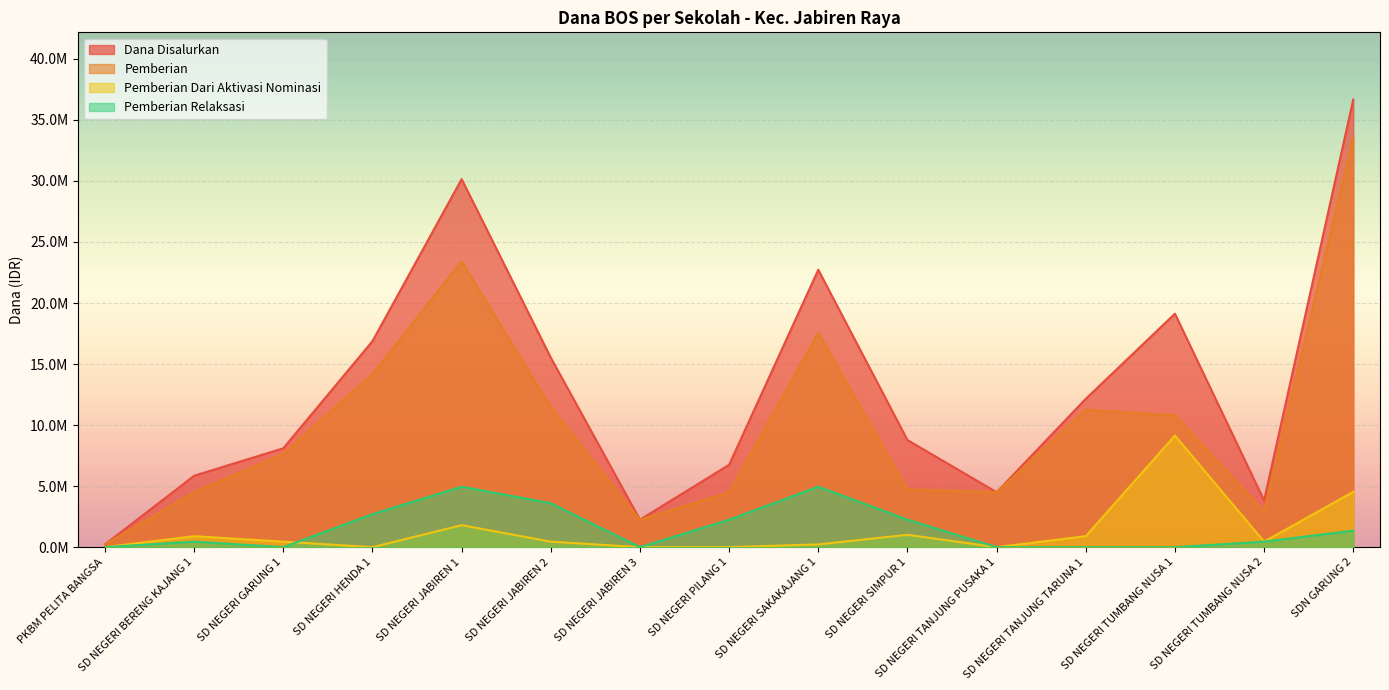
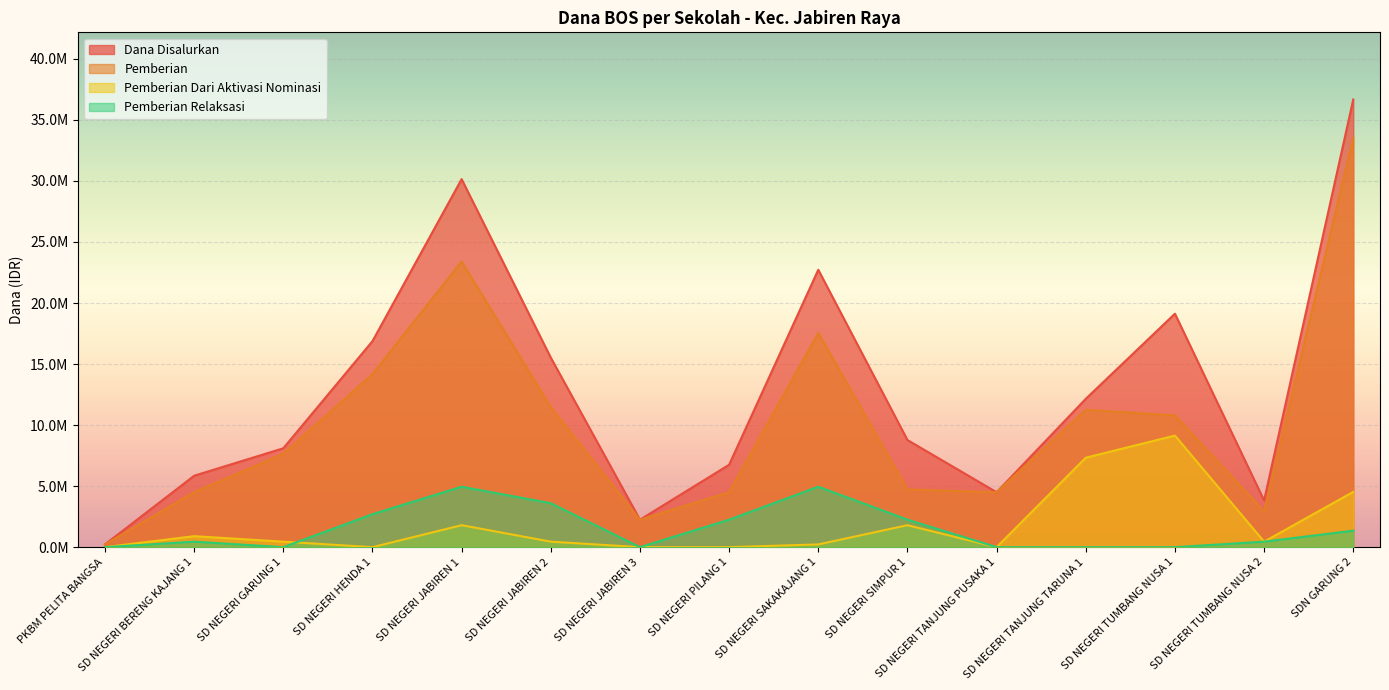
Pemberian Dari Aktivasi Nominasi, SD NEGERI SIMPUR 1: 1000000 -> 1800000
Pemberian Dari Aktivasi Nominasi, SD NEGERI TANJUNG TARUNA 1: 900000 -> 7300000
